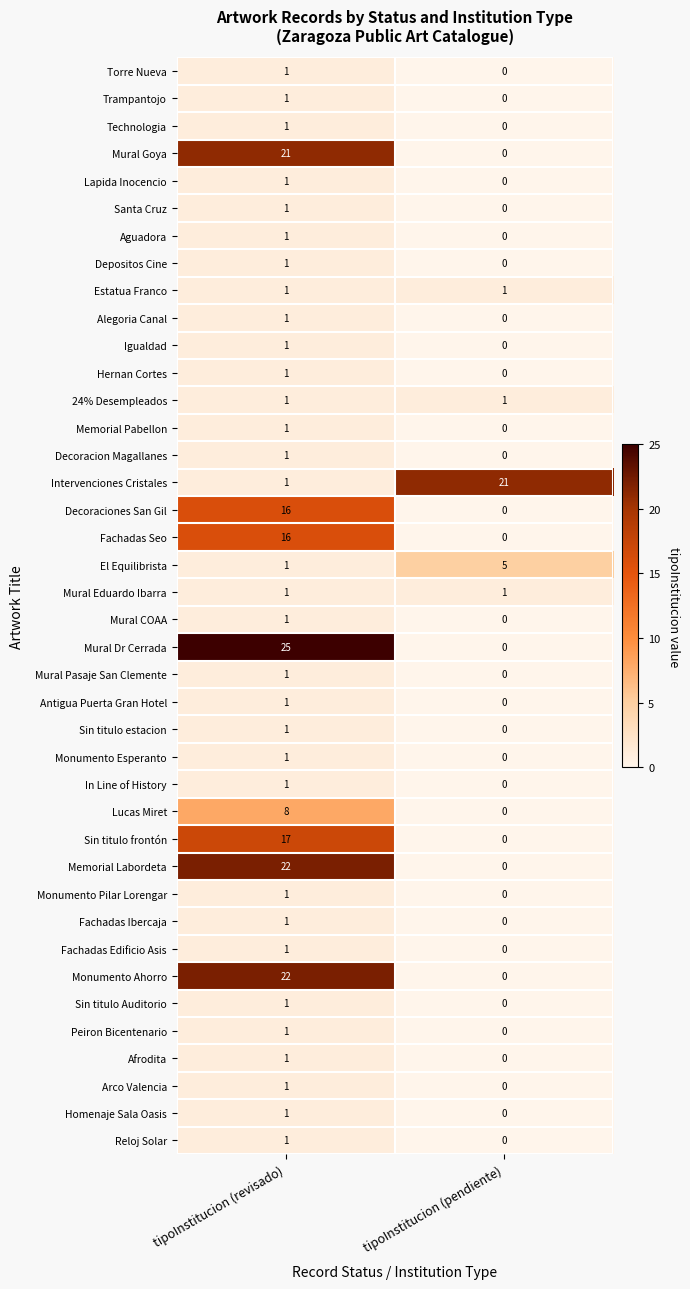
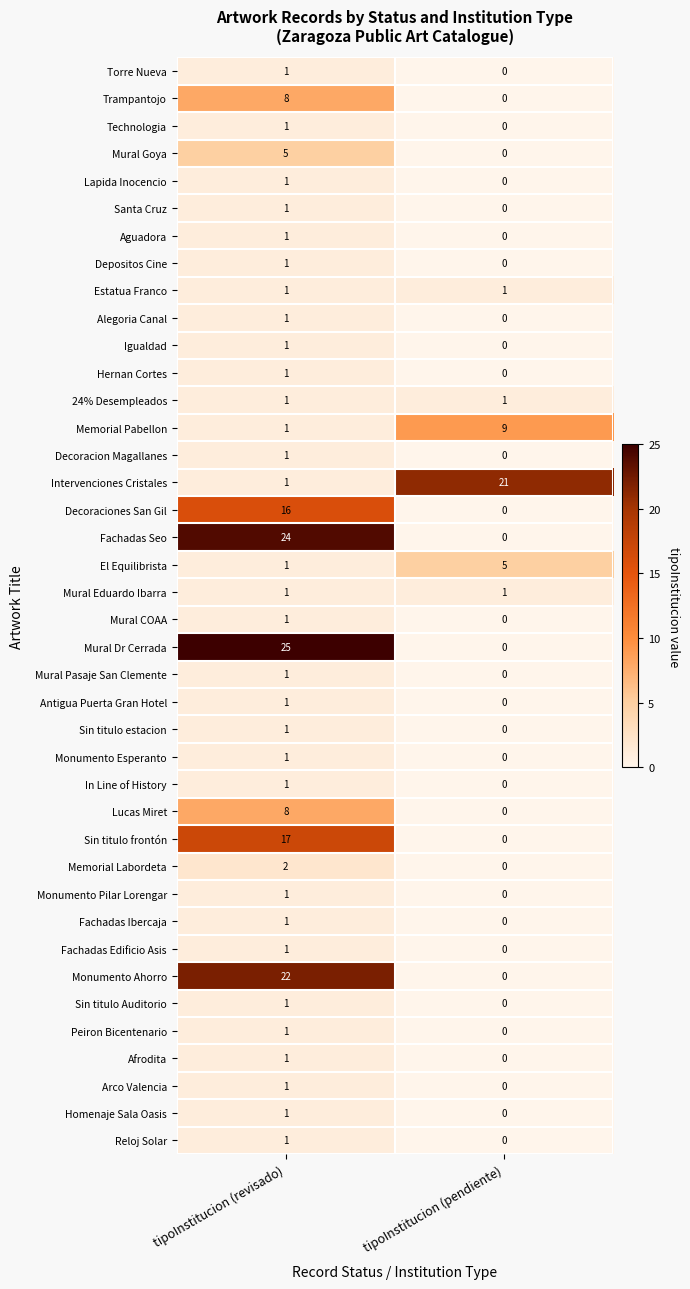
Trampantojo, tipoInstitucion (revisado): 1 -> 8
Mural Goya, tipoInstitucion (revisado): 21 -> 5
Memorial Pabellon, tipoInstitucion (pendiente): 0 -> 9
Fachadas Seo, tipoInstitucion (revisado): 16 -> 24
Memorial Labordeta, tipoInstitucion (revisado): 22 -> 2
